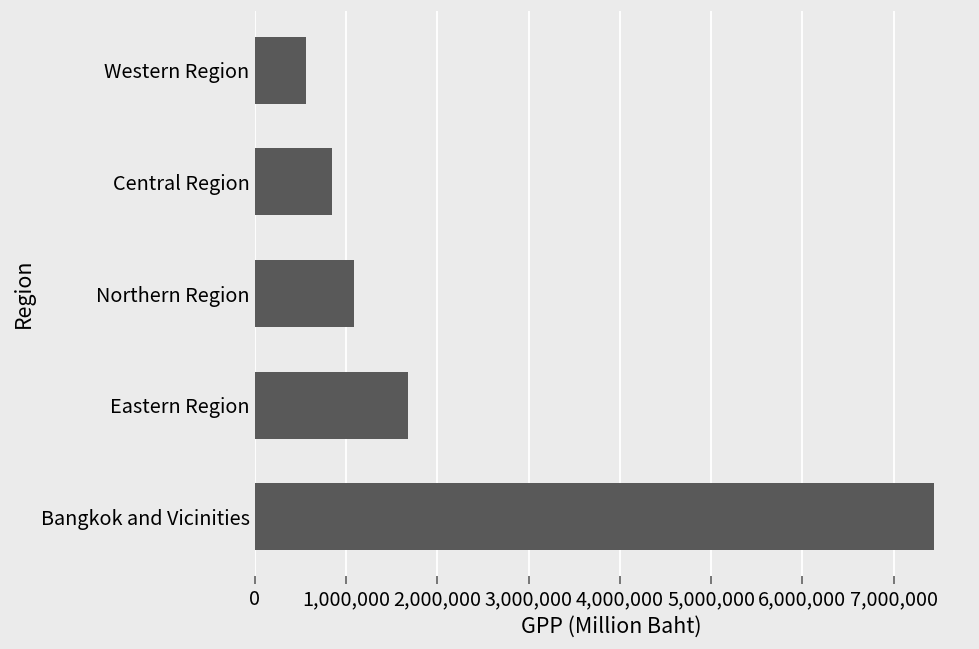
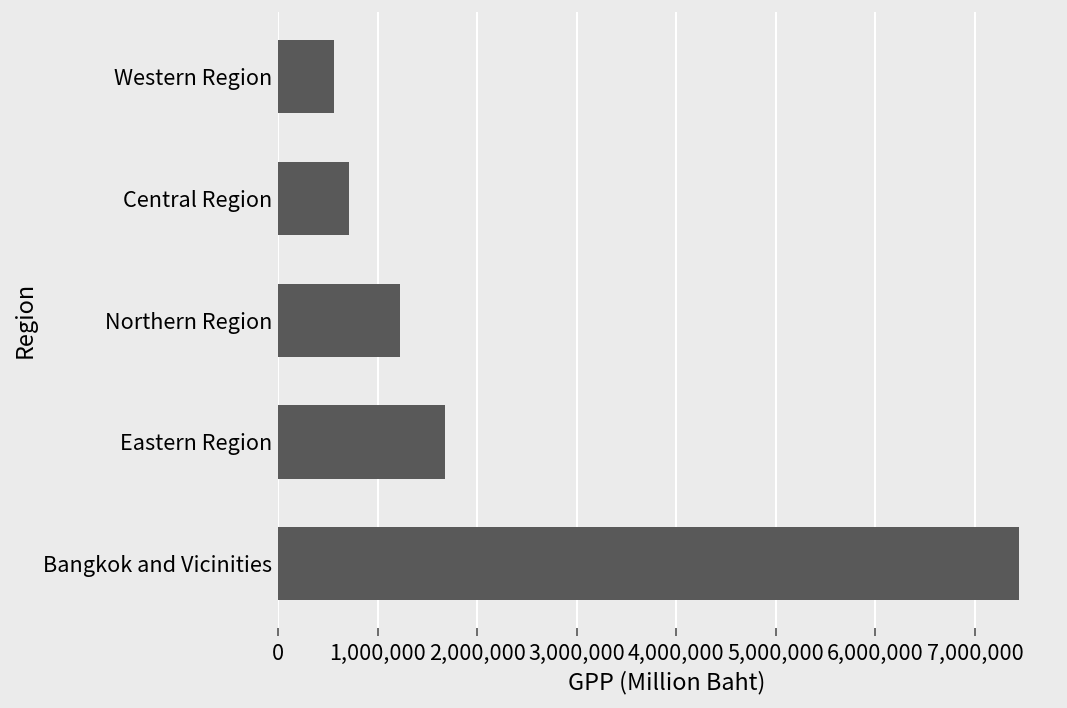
Central Region: 800,000 -> 700,000
Northern Region: 1,100,000 -> 1,200,000
